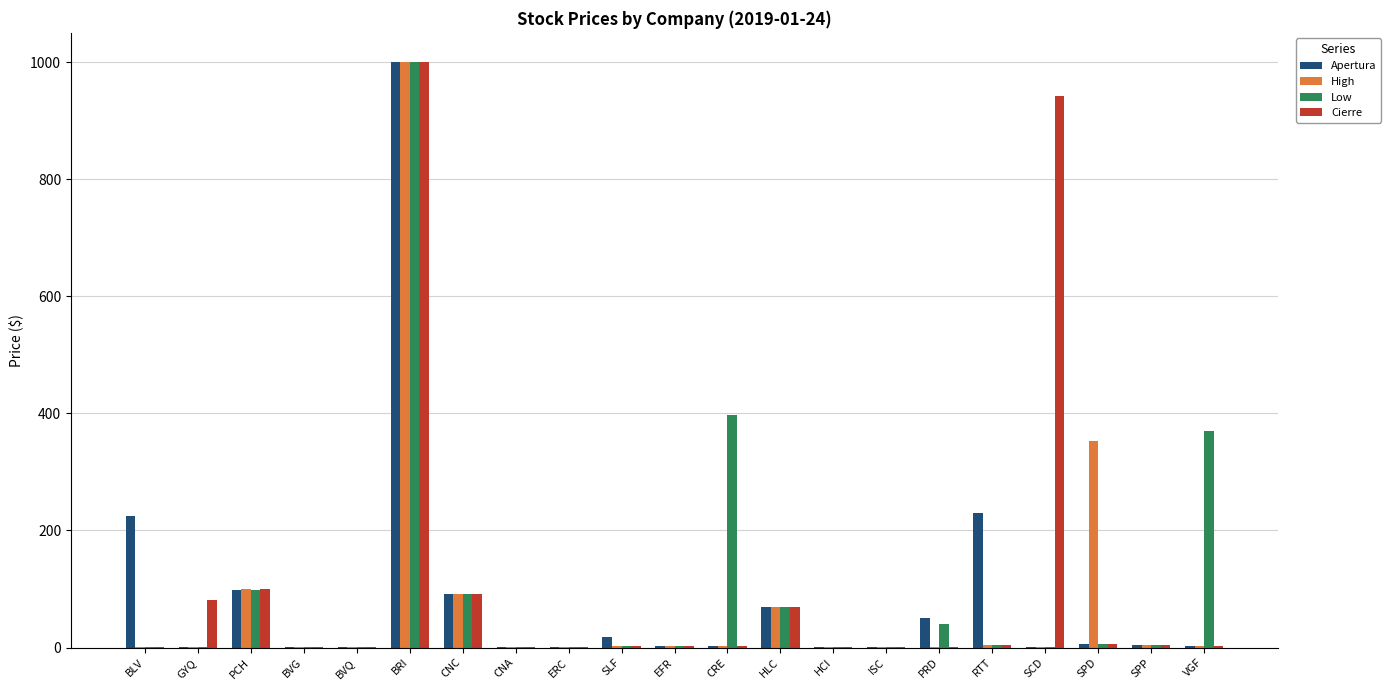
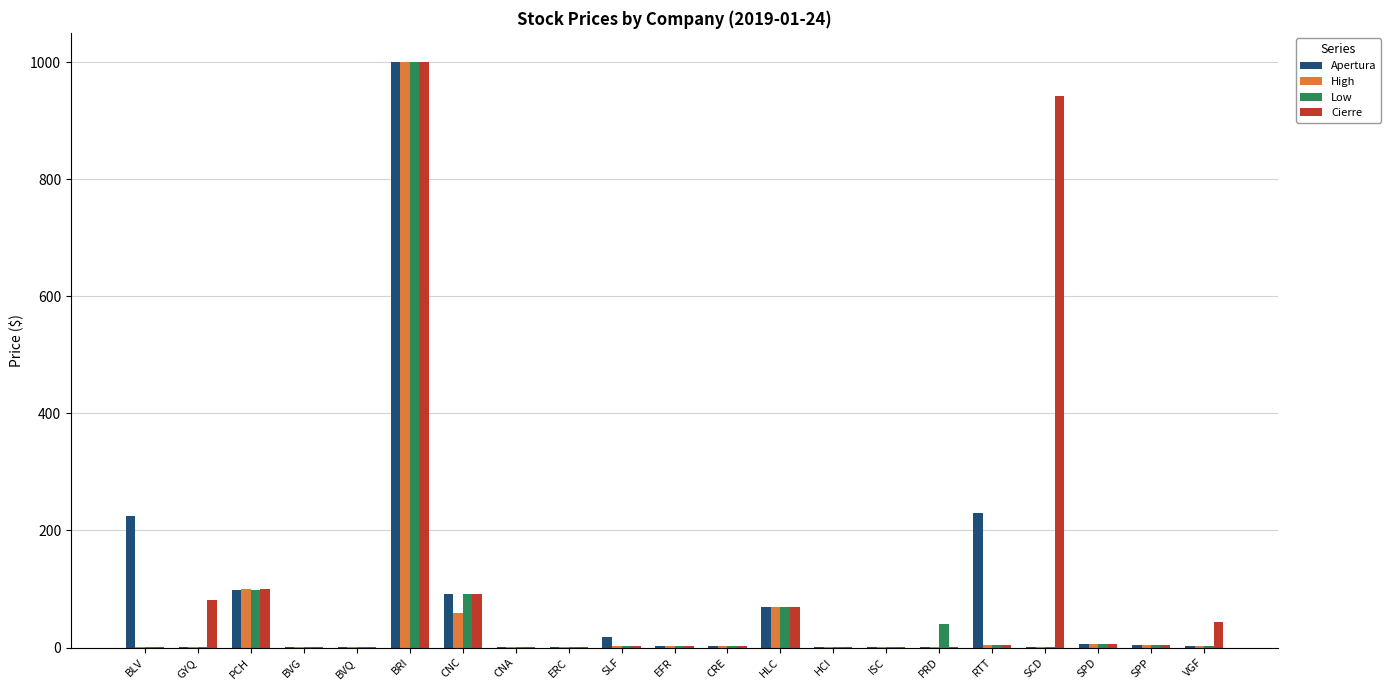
High, CNC: 90 -> 60
Low, CRE: 400 -> 0
Apertura, PRD: 50 -> 0
High, SPD: 350 -> 10
Low, VGF: 370 -> 0
Cierre, VGF: 0 -> 40
